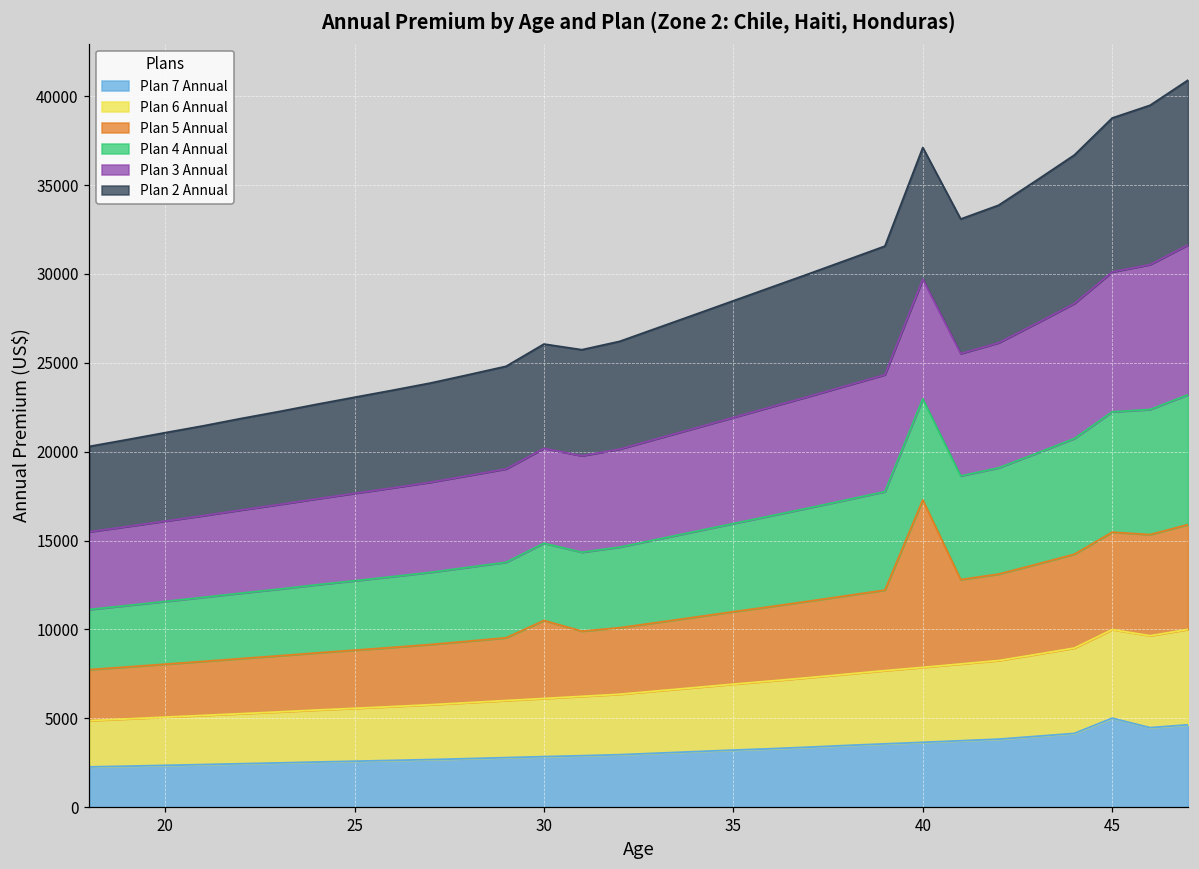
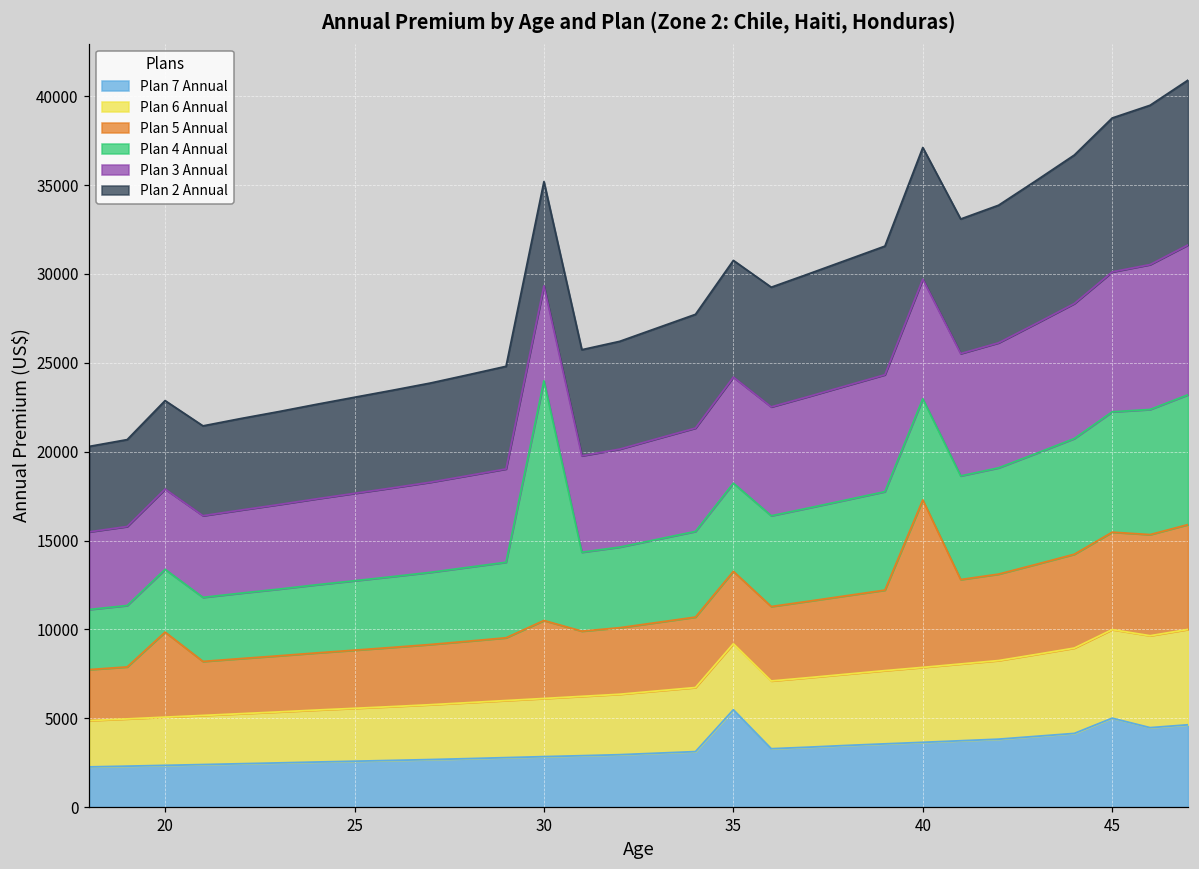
Plan 5 Annual, 20: 3000 -> 4800
Plan 4 Annual, 30: 4300 -> 13500
Plan 7 Annual, 35: 3200 -> 5500
